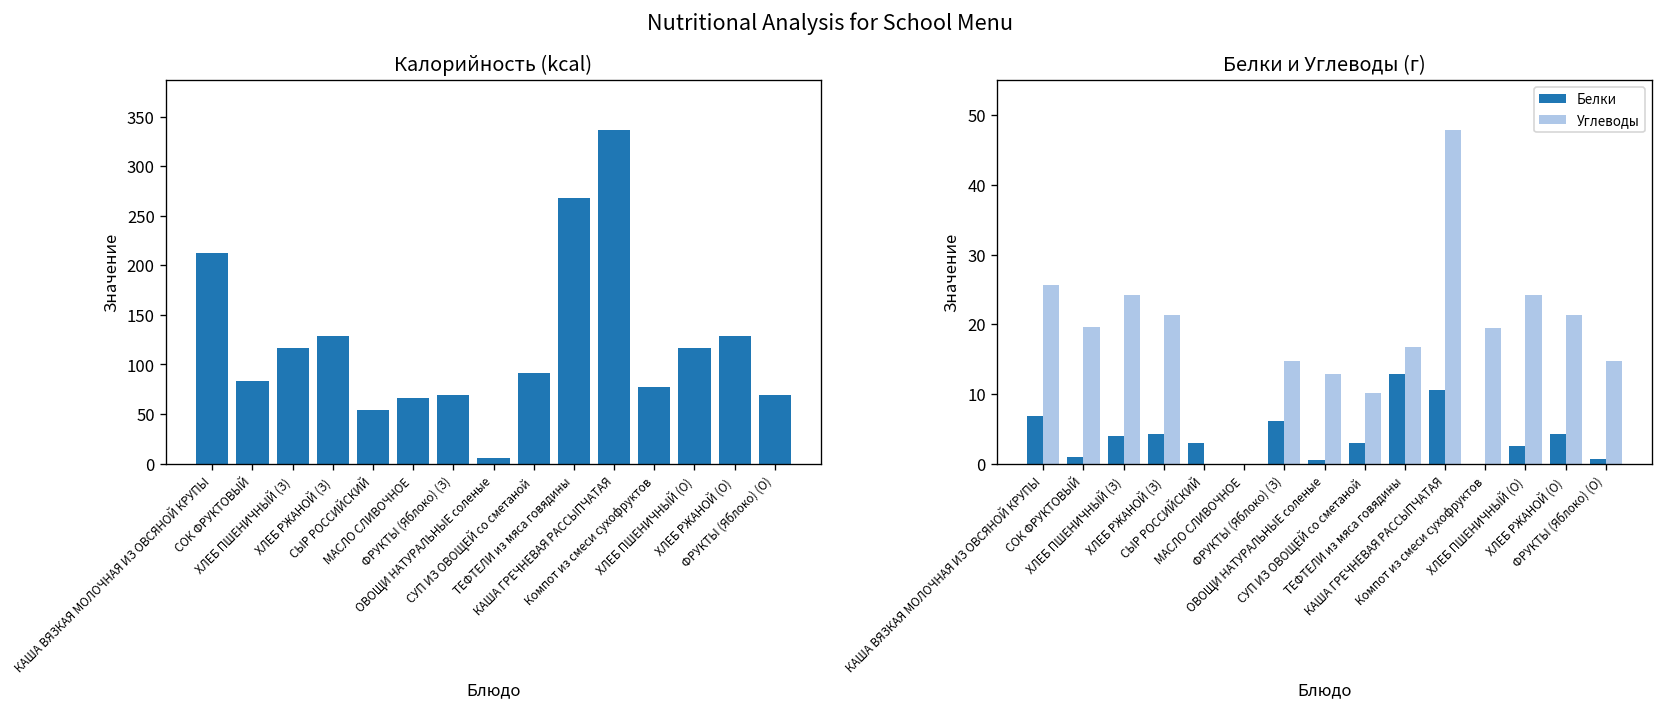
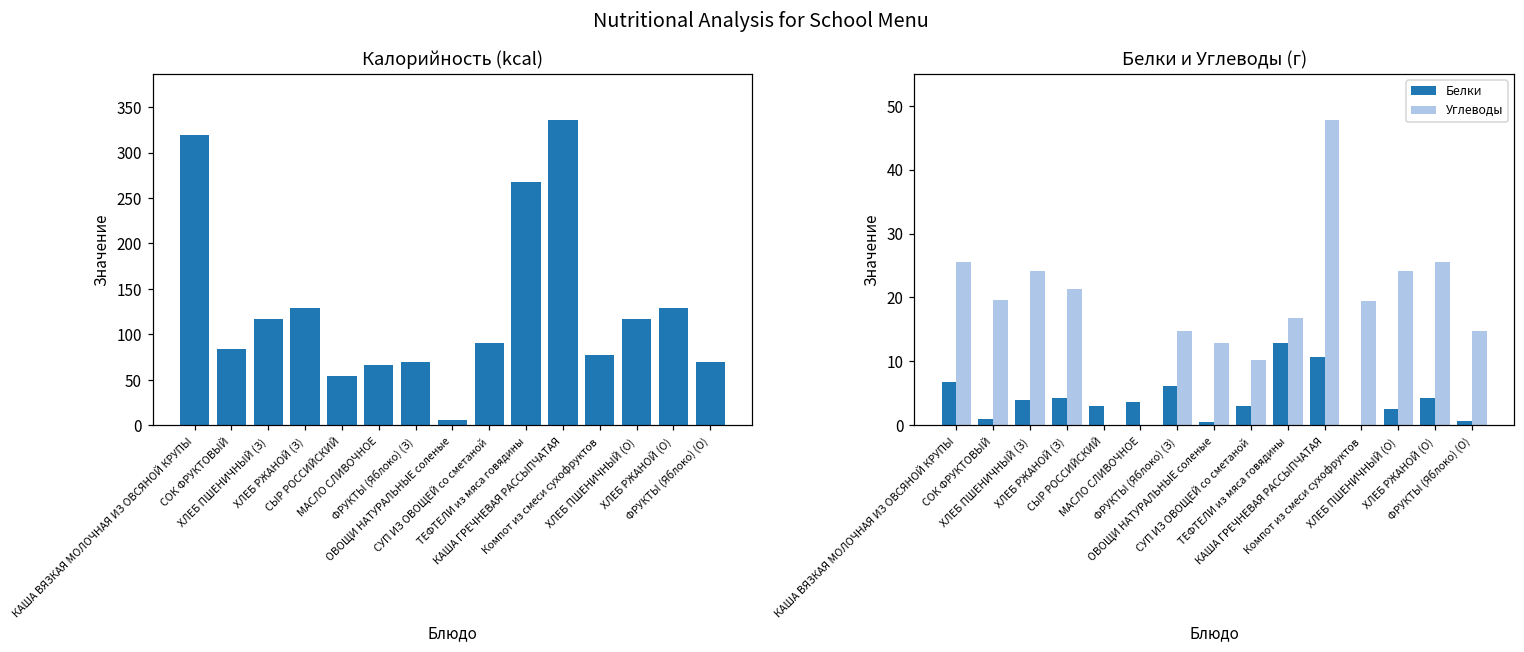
Калорийность (kcal), КАША ВЯЗКАЯ МОЛОЧНАЯ ИЗ ОВСЯНОЙ КРУПЫ: 210 -> 320
Белки и Углеводы (г), Белки, МАСЛО СЛИВОЧНОЕ: 0 -> 4
Белки и Углеводы (г), Углеводы, ХЛЕБ РЖАНОЙ (О): 21 -> 25
